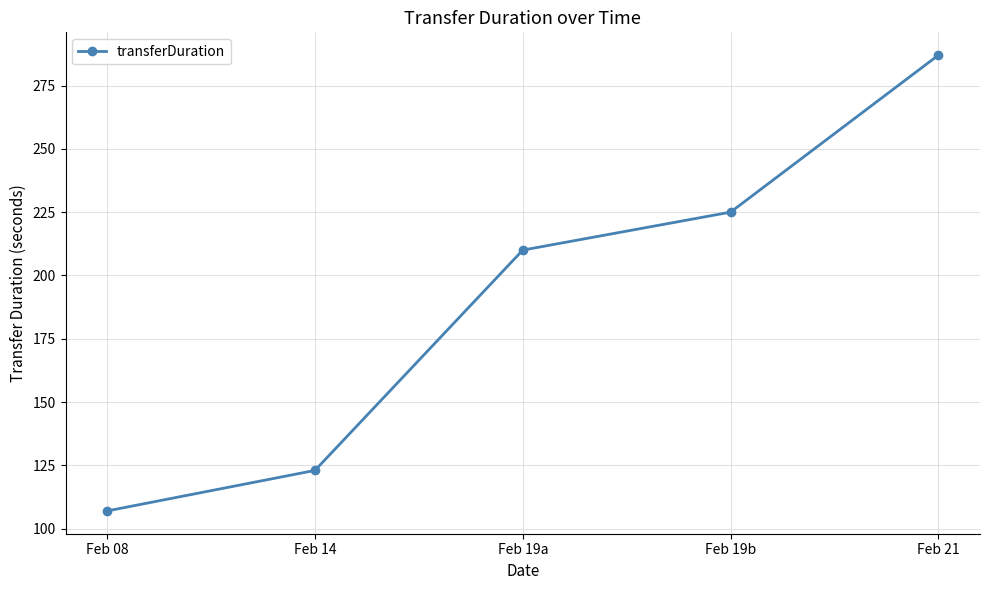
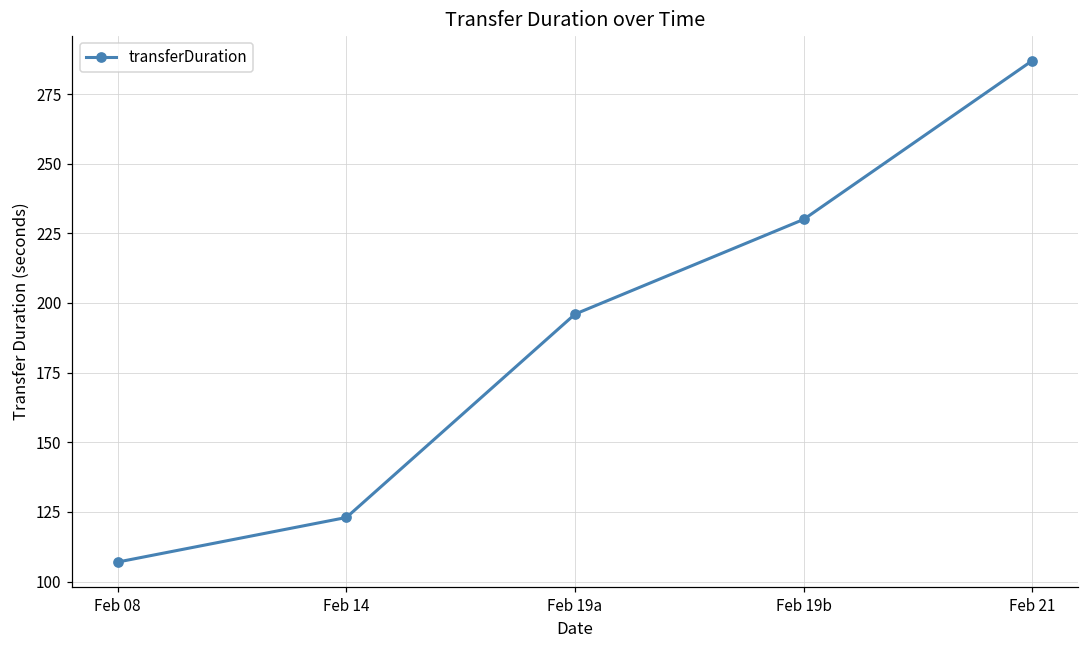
Feb 19a: 210 -> 196
Feb 19b: 225 -> 230
